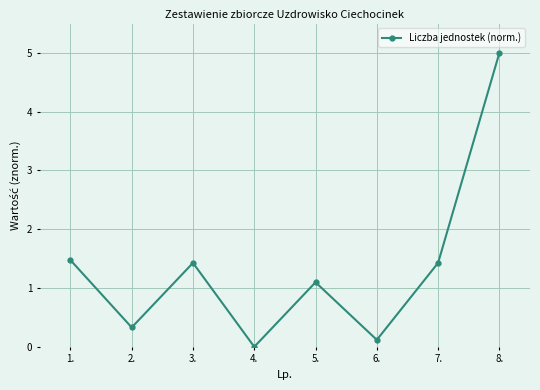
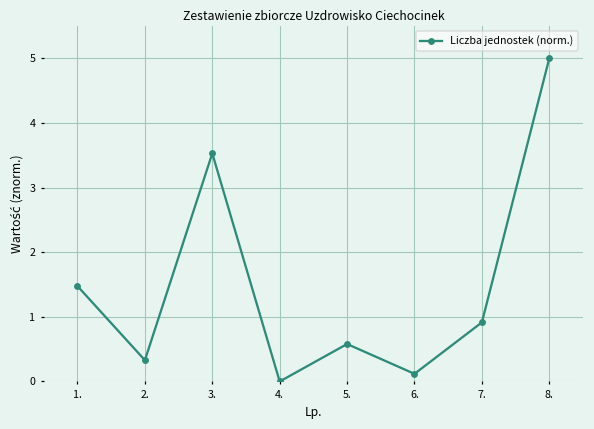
3.: 1.4 -> 3.5
5.: 1.1 -> 0.6
7.: 1.4 -> 0.9
